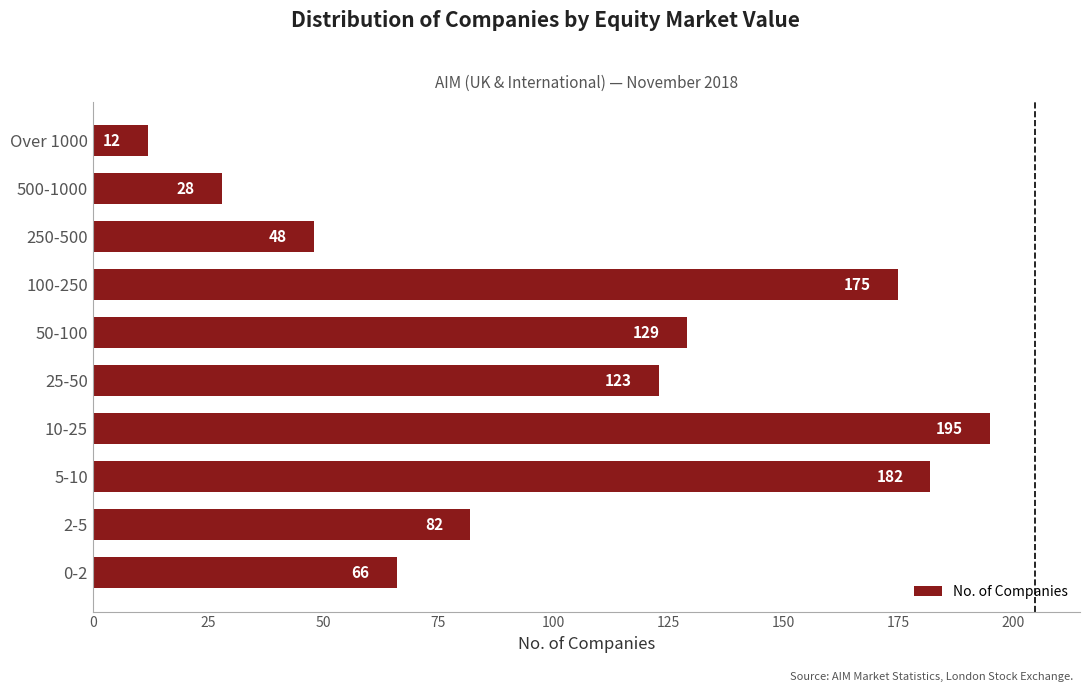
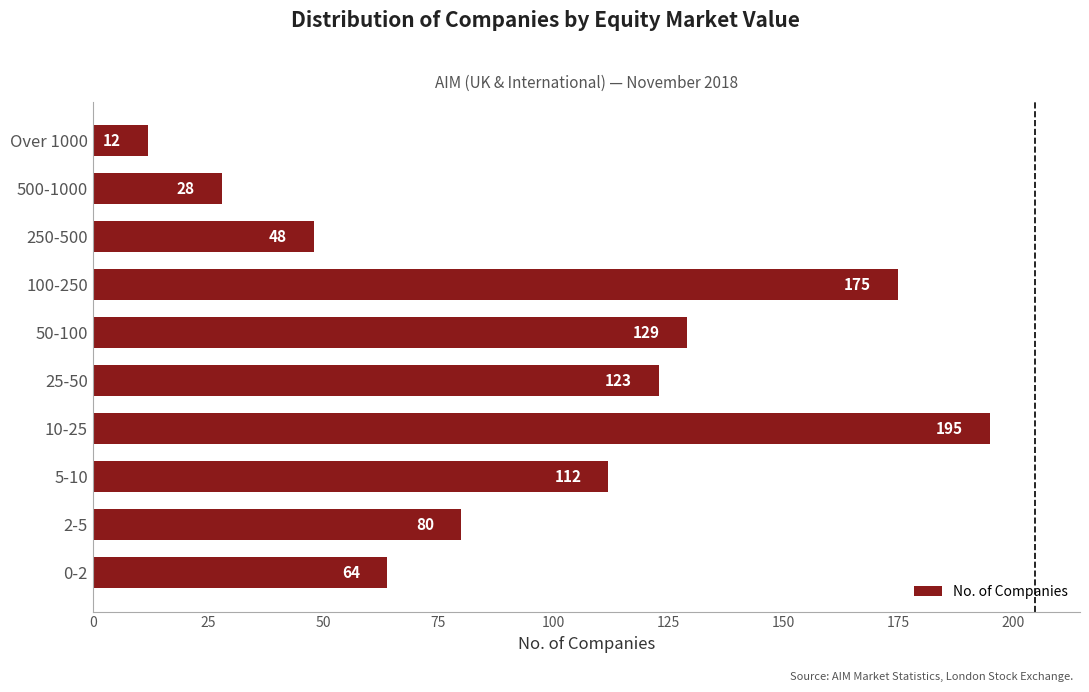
5-10: 182 -> 112
2-5: 82 -> 80
0-2: 66 -> 64
